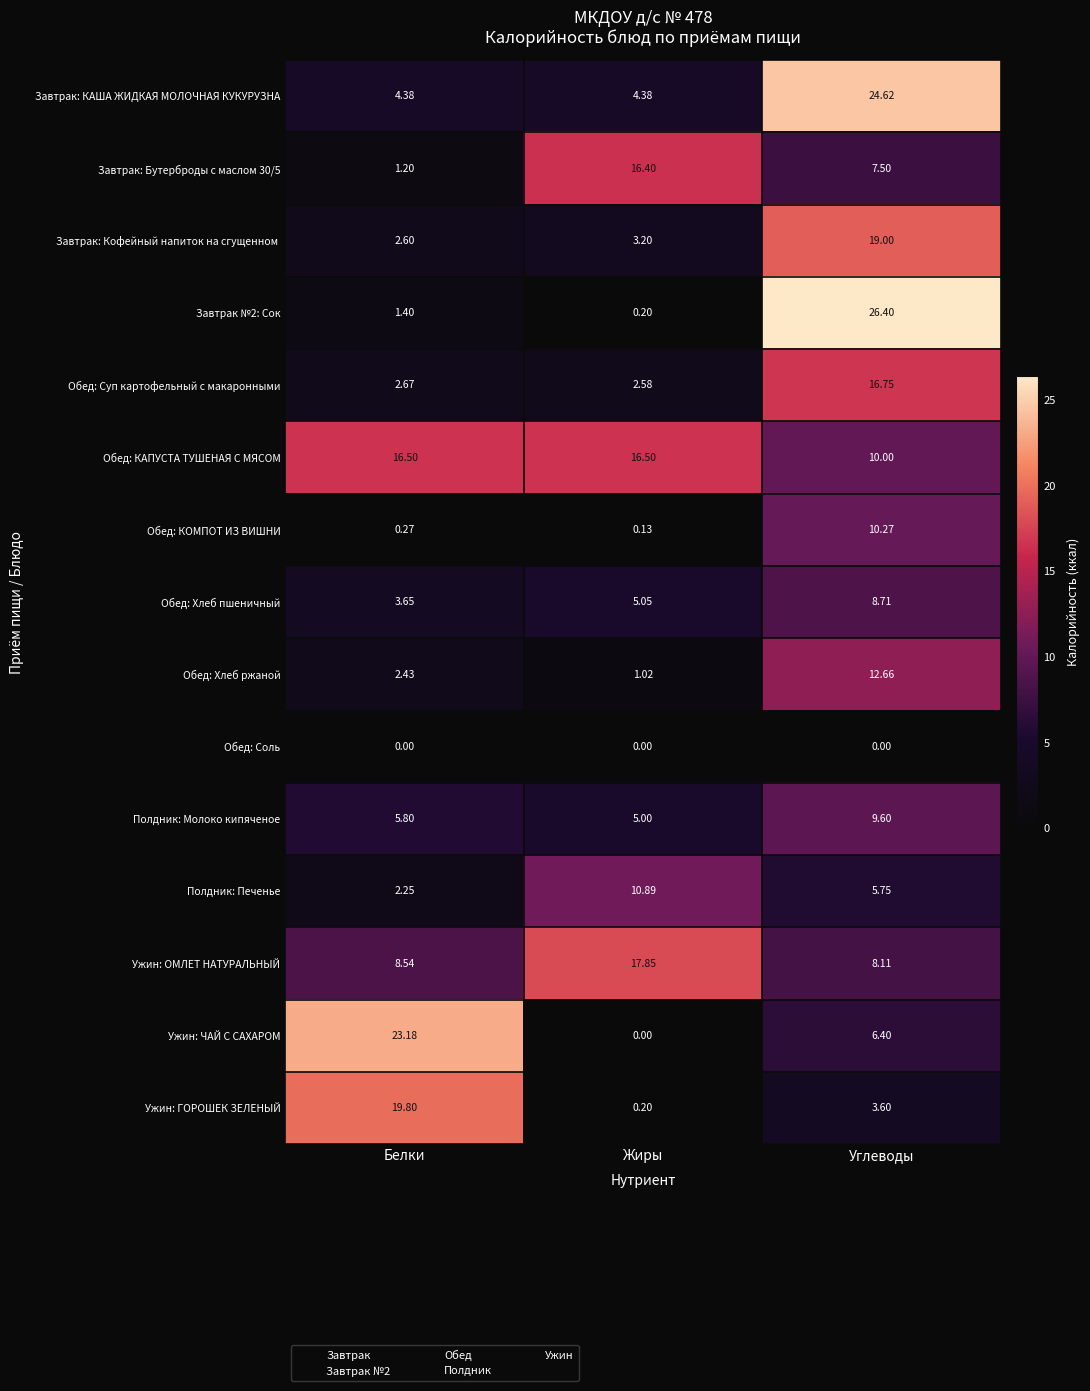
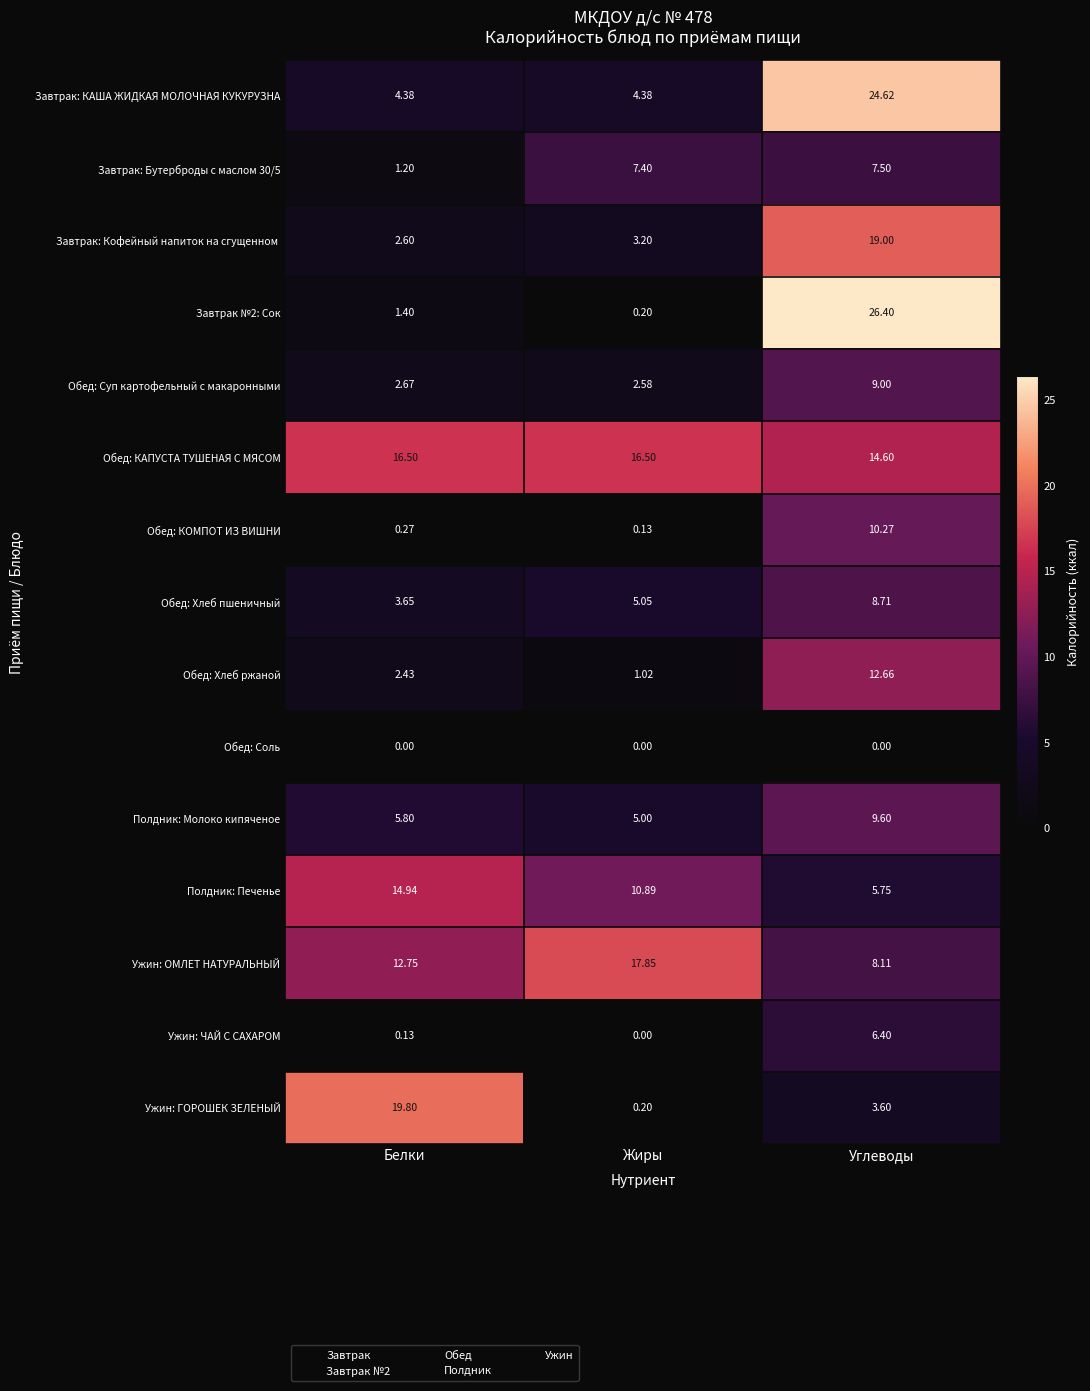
Завтрак: Бутерброды с маслом 30/5, Жиры: 16.40 -> 7.40
Обед: Суп картофельный с макаронными, Углеводы: 16.75 -> 9.00
Обед: КАПУСТА ТУШЕНАЯ С МЯСОМ, Углеводы: 10.00 -> 14.60
Полдник: Печенье, Белки: 2.25 -> 14.94
Ужин: ОМЛЕТ НАТУРАЛЬНЫЙ, Белки: 8.54 -> 12.75
Ужин: ЧАЙ С САХАРОМ, Белки: 23.18 -> 0.13
